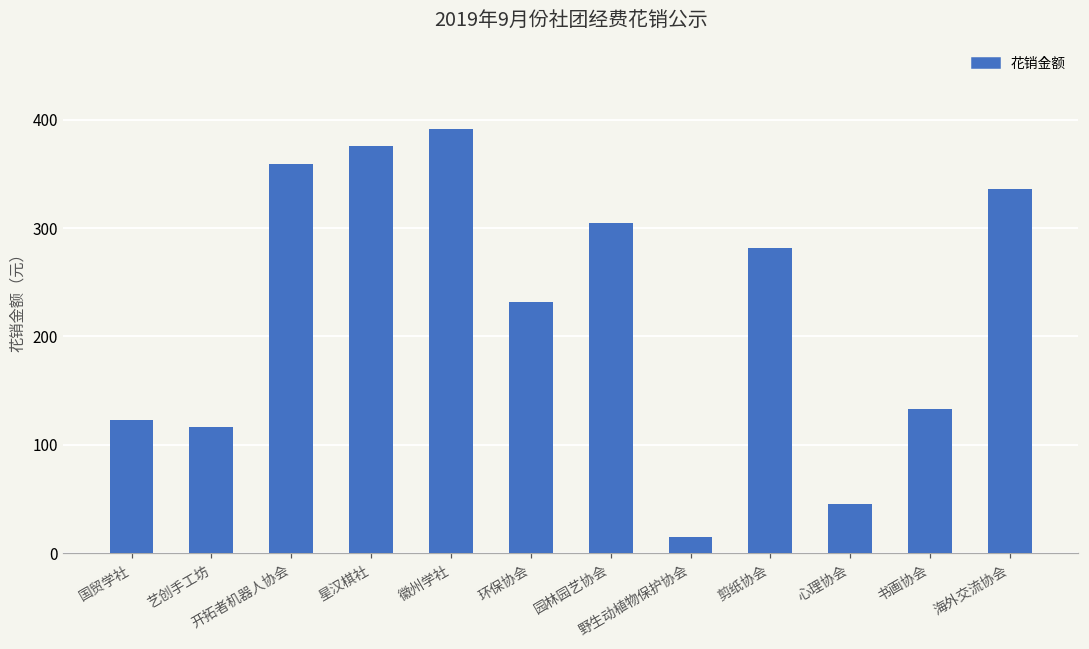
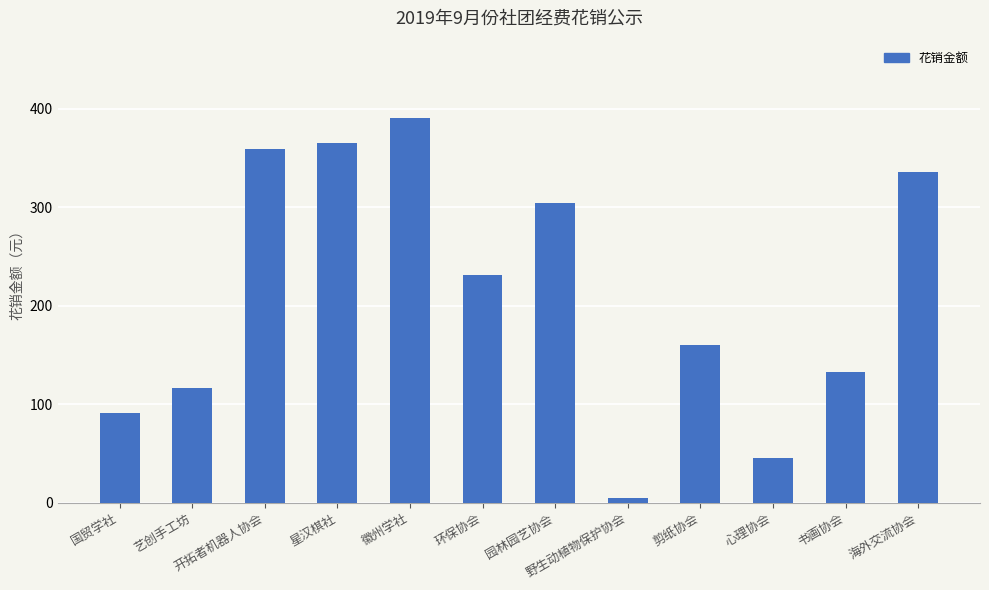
国贸学社: 120 -> 90
星汉棋社: 380 -> 370
野生动植物保护协会: 20 -> 0
剪纸协会: 280 -> 160
